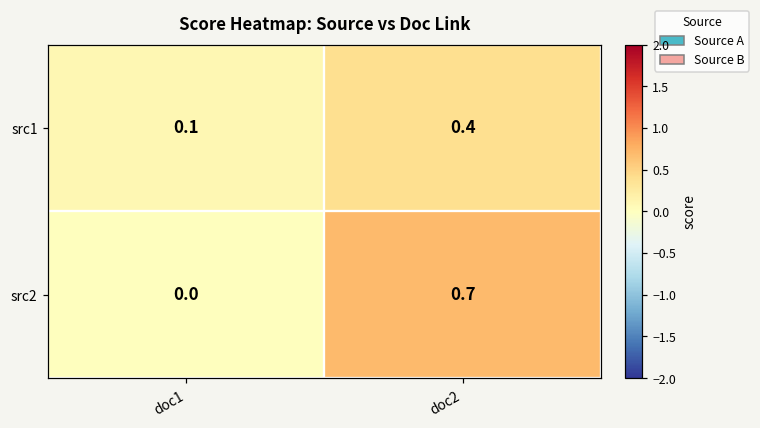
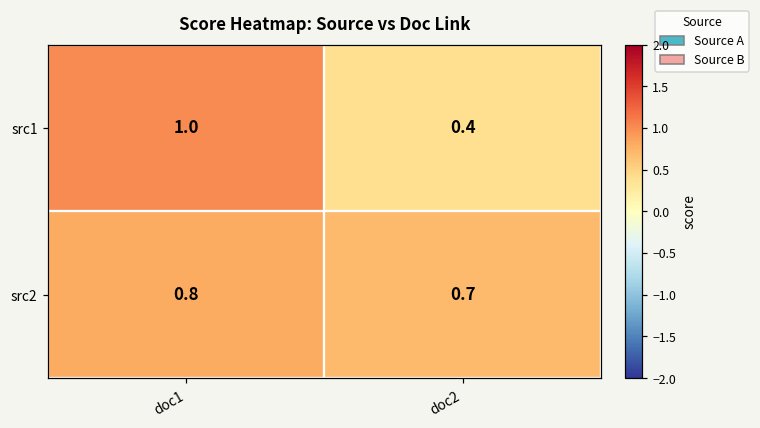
src1, doc1: 0.1 -> 1.0
src2, doc1: 0.0 -> 0.8
